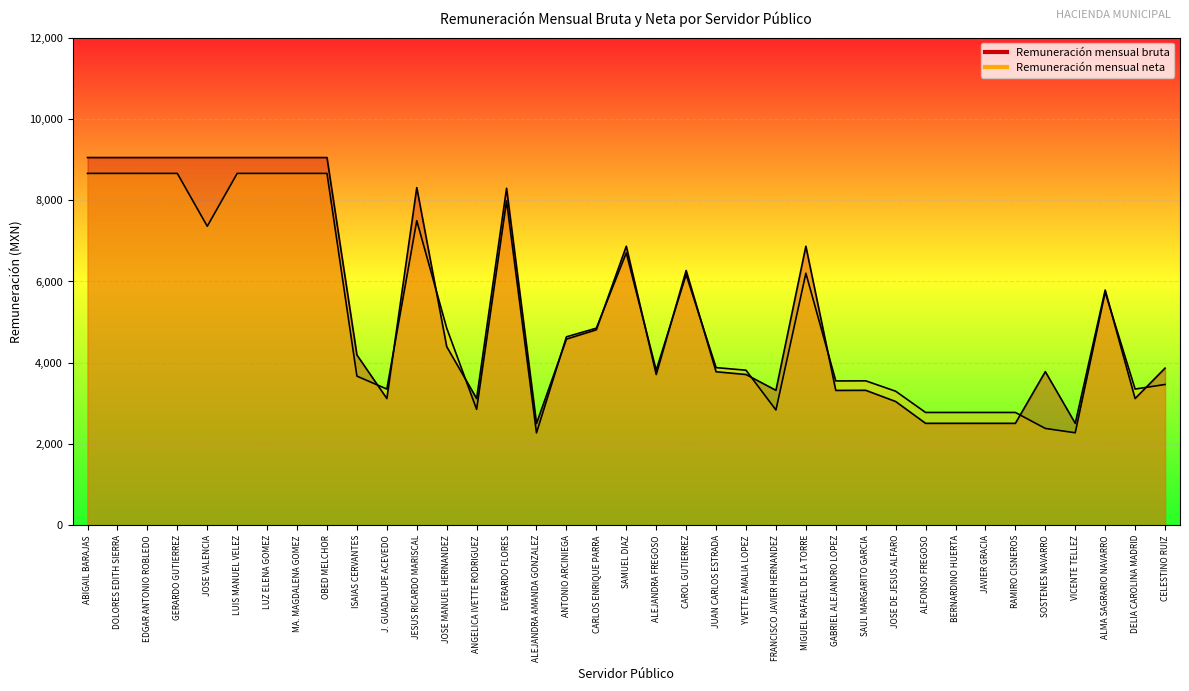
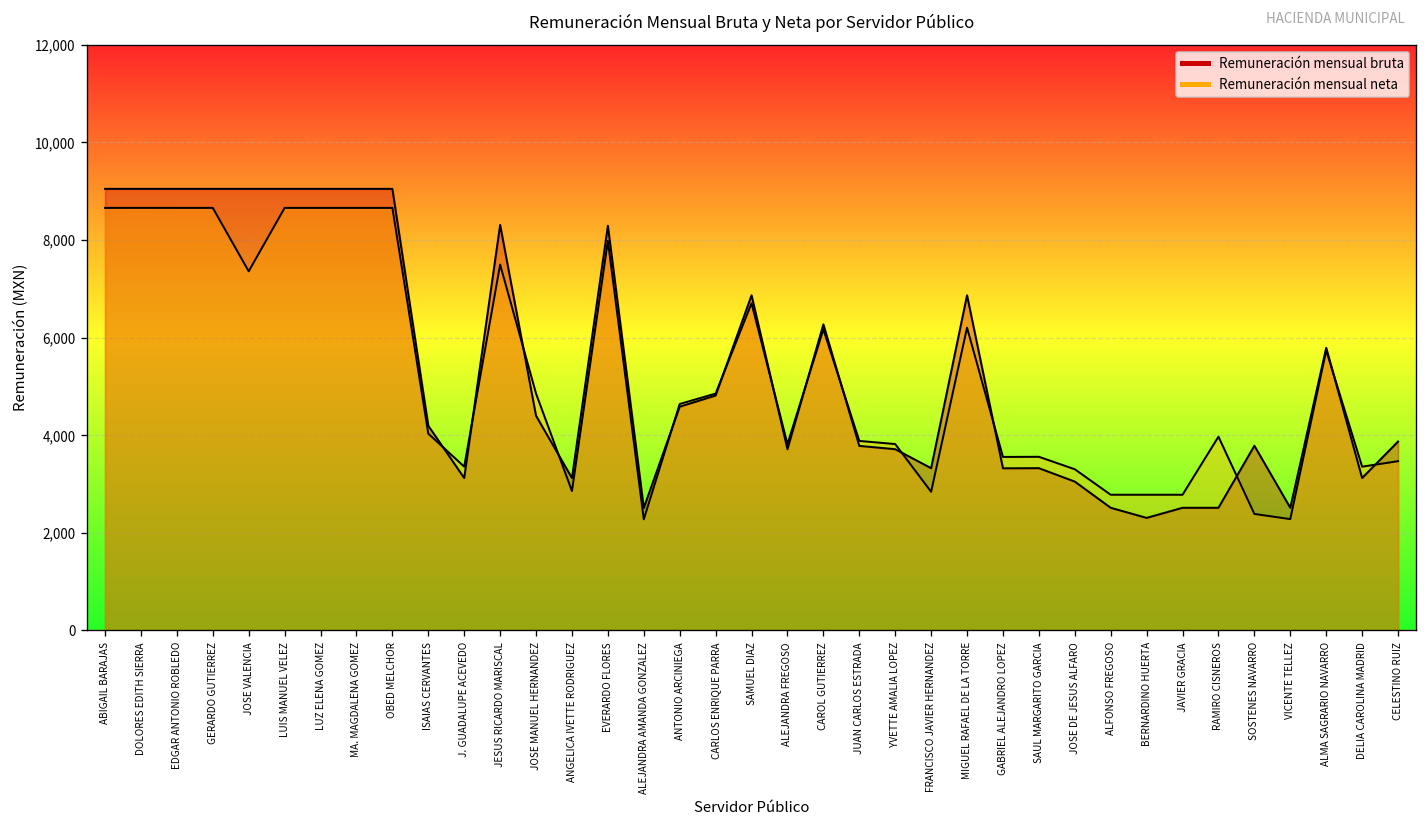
Remuneración mensual neta, ISAIAS CERVANTES: 3,700 -> 4,000
Remuneración mensual bruta, BERNARDINO HUERTA: 2,500 -> 2,300
Remuneración mensual neta, RAMIRO CISNEROS: 2,800 -> 4,000
